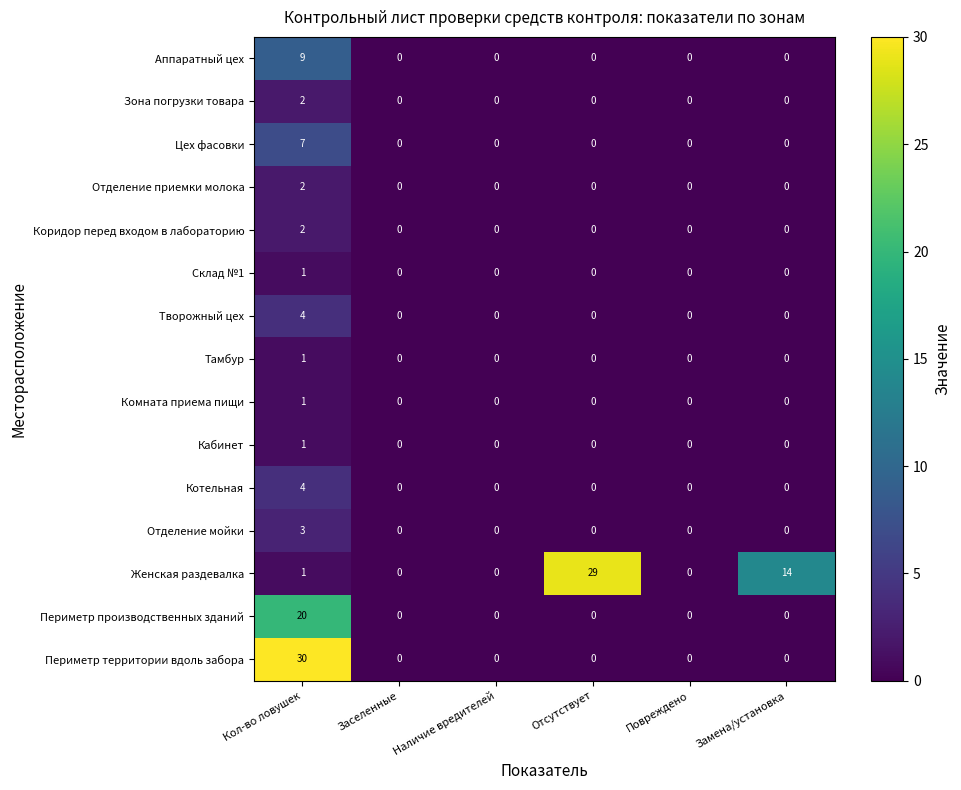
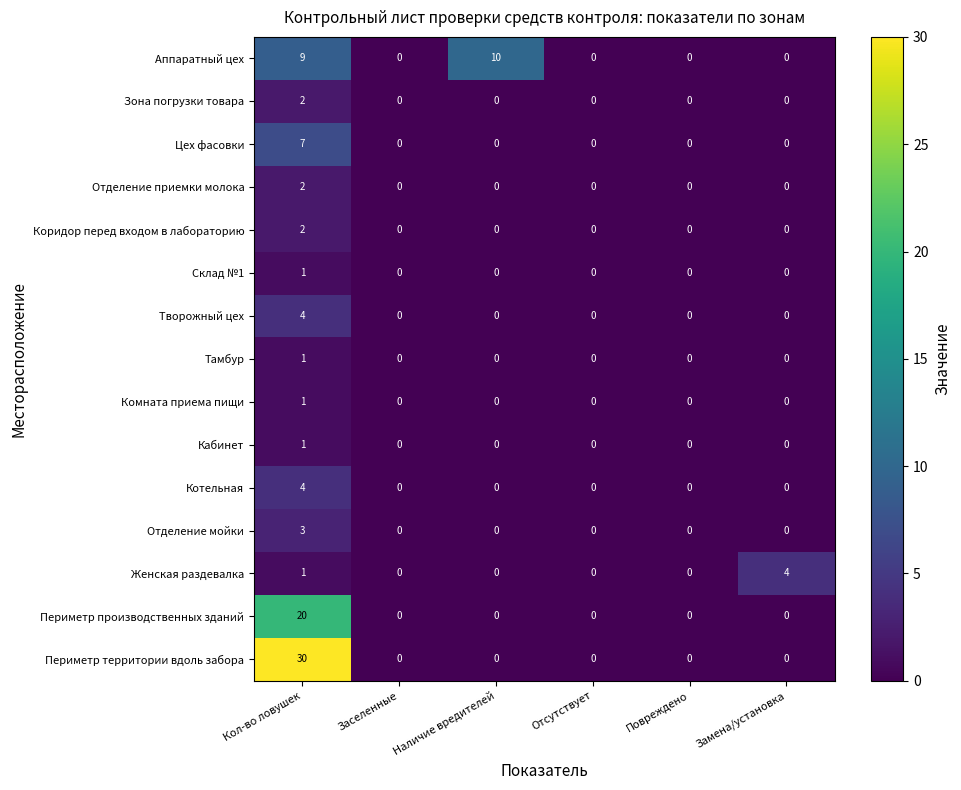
Аппаратный цех, Наличие вредителей: 0 -> 10
Женская раздевалка, Отсутствует: 29 -> 0
Женская раздевалка, Замена/установка: 14 -> 4
